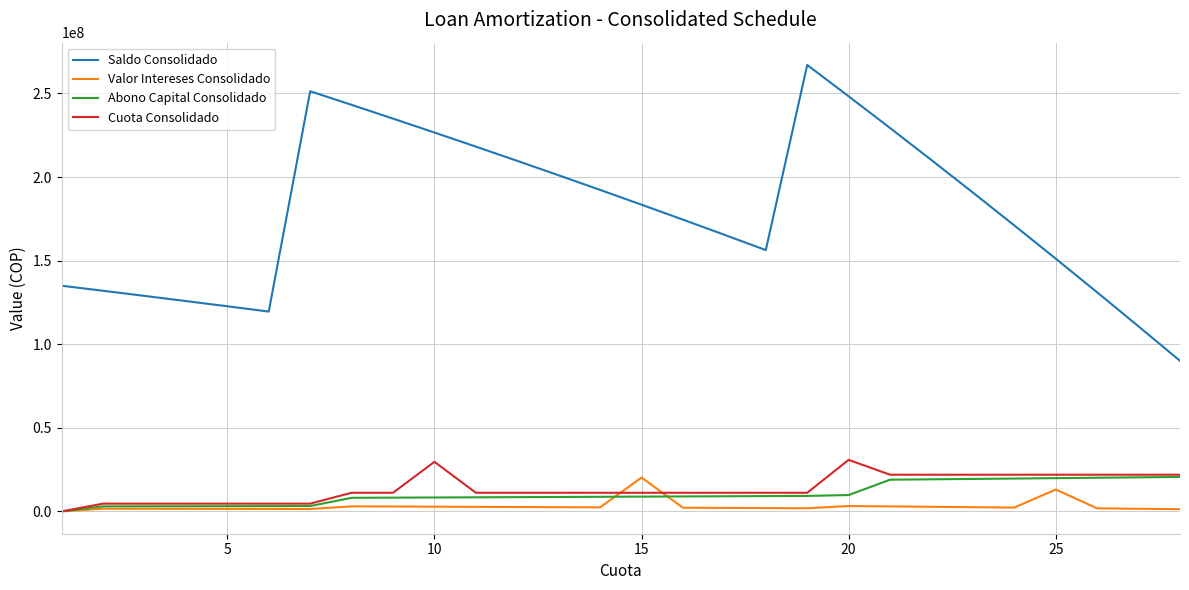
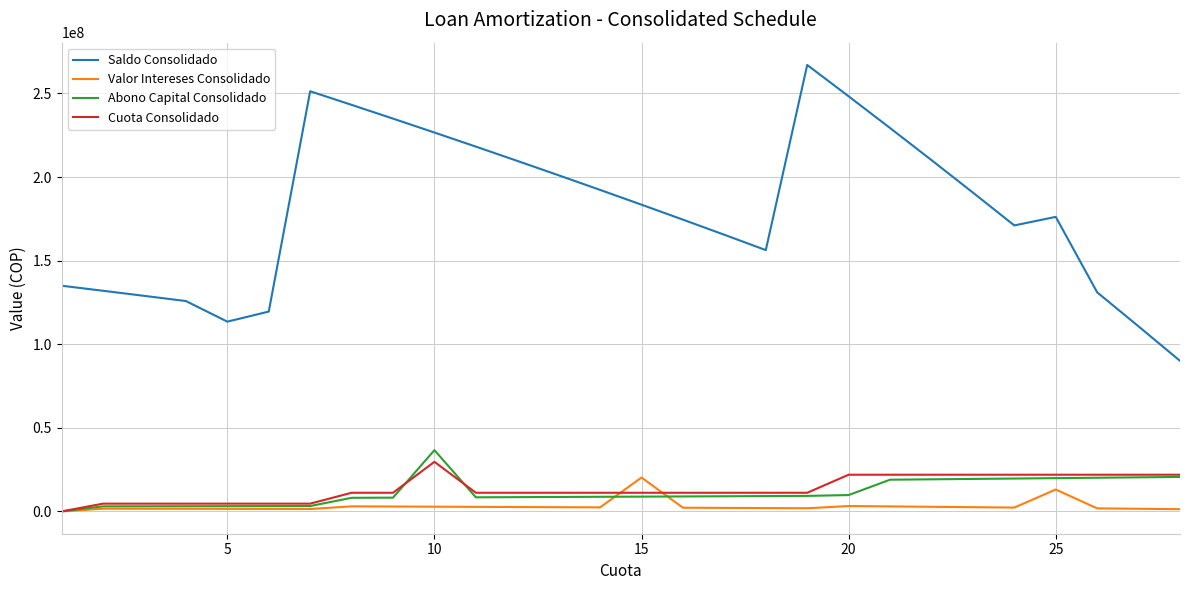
Saldo Consolidado, 5: 123000000 -> 114000000
Abono Capital Consolidado, 10: 8000000 -> 37000000
Cuota Consolidado, 20: 31000000 -> 22000000
Saldo Consolidado, 25: 151000000 -> 176000000
